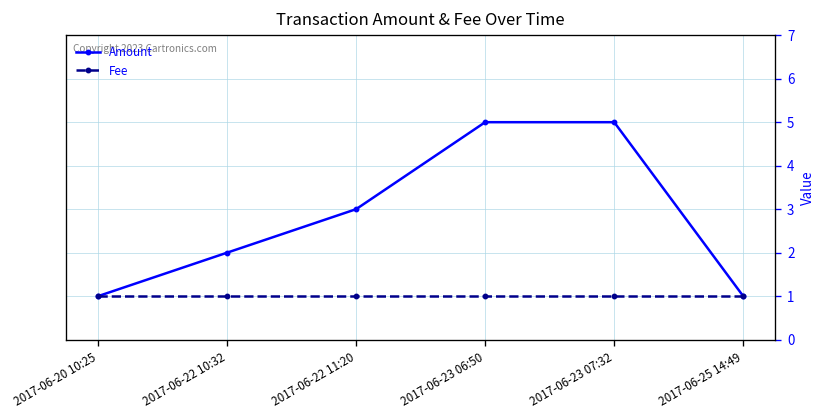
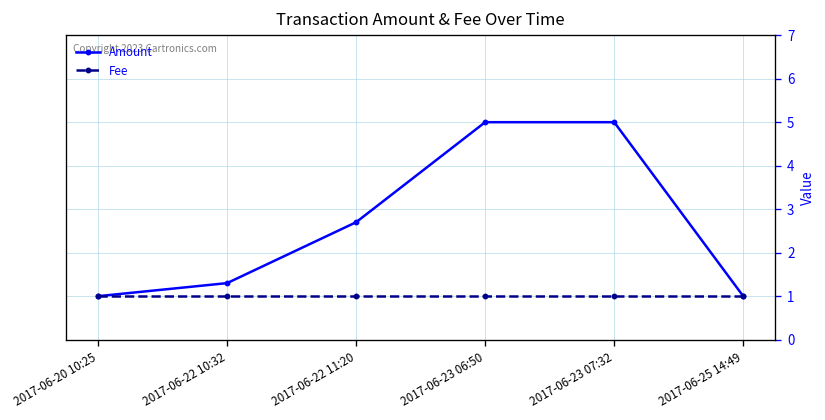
Amount, 2017-06-22 10:32: 2.0 -> 1.3
Amount, 2017-06-22 11:20: 3.0 -> 2.7
